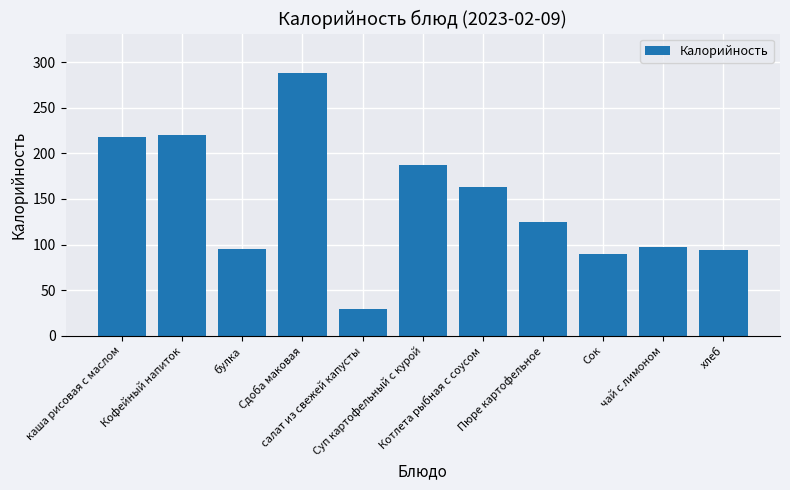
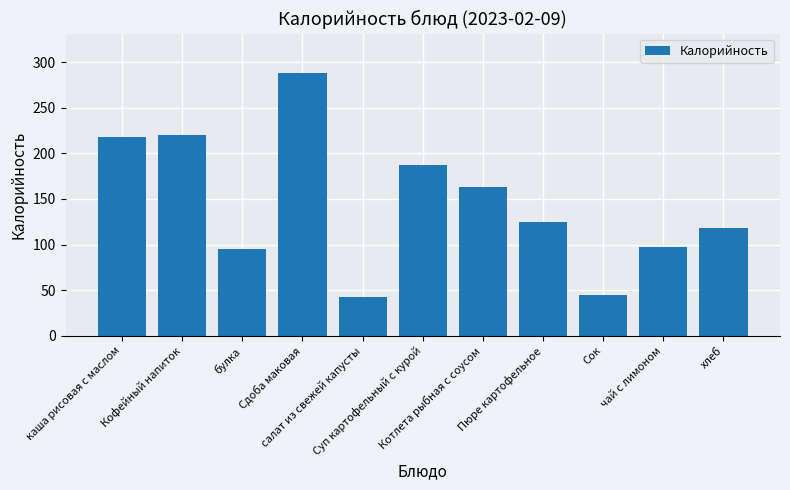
салат из свежей капусты: 30 -> 40
Сок: 90 -> 50
хлеб: 90 -> 120
